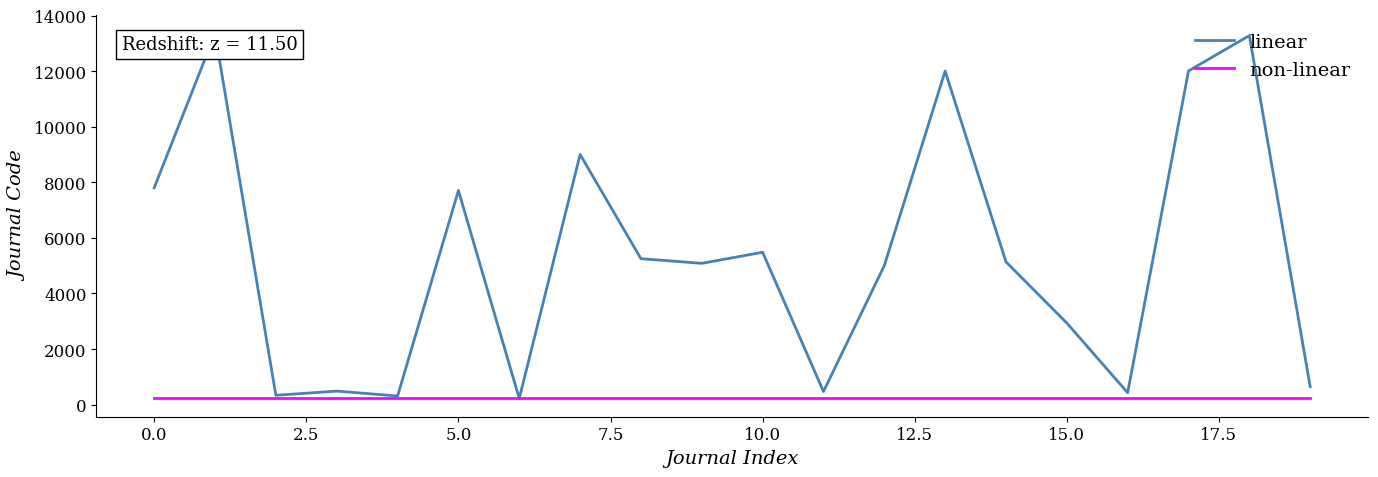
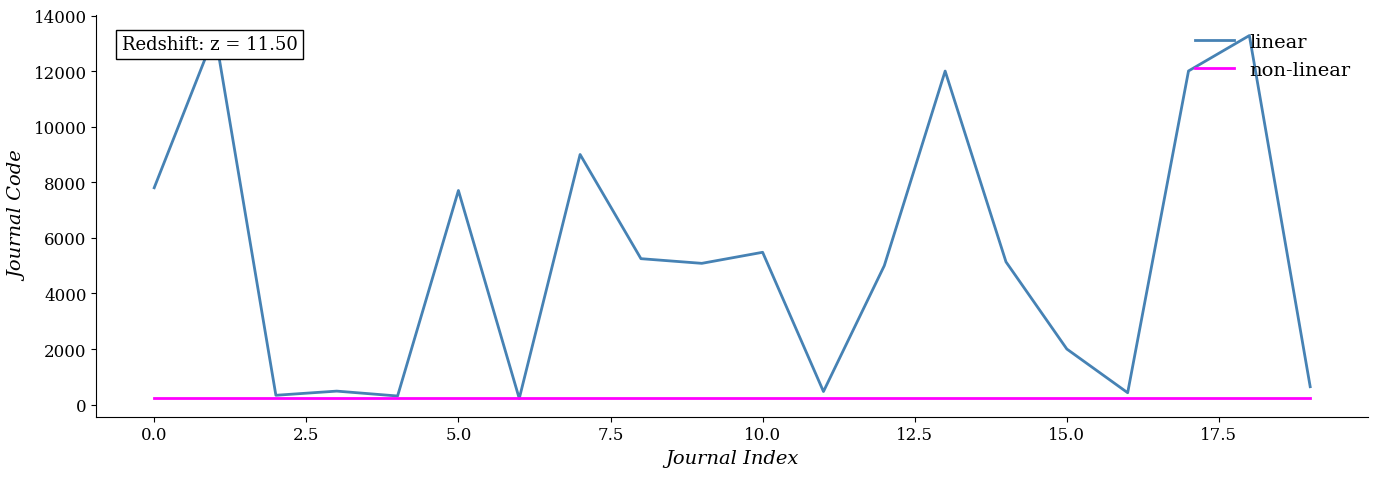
linear, 15.0: 2900 -> 2000
